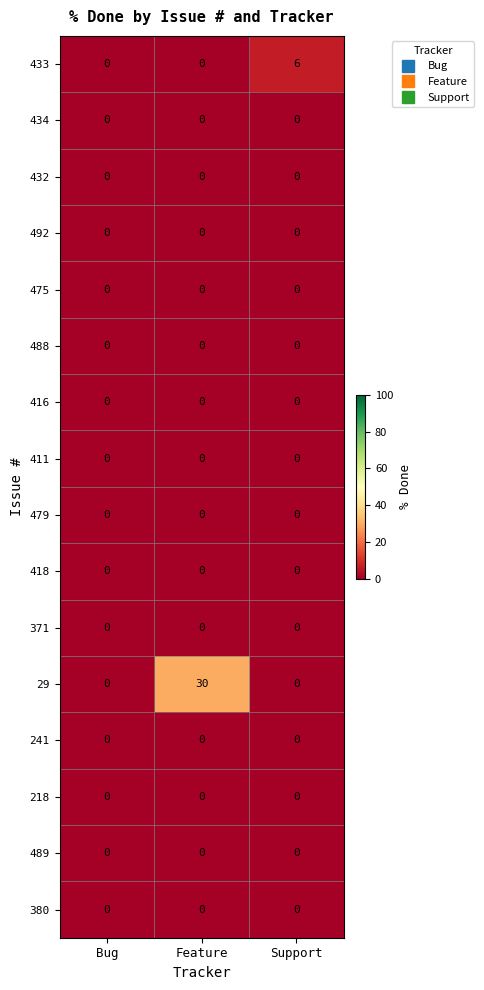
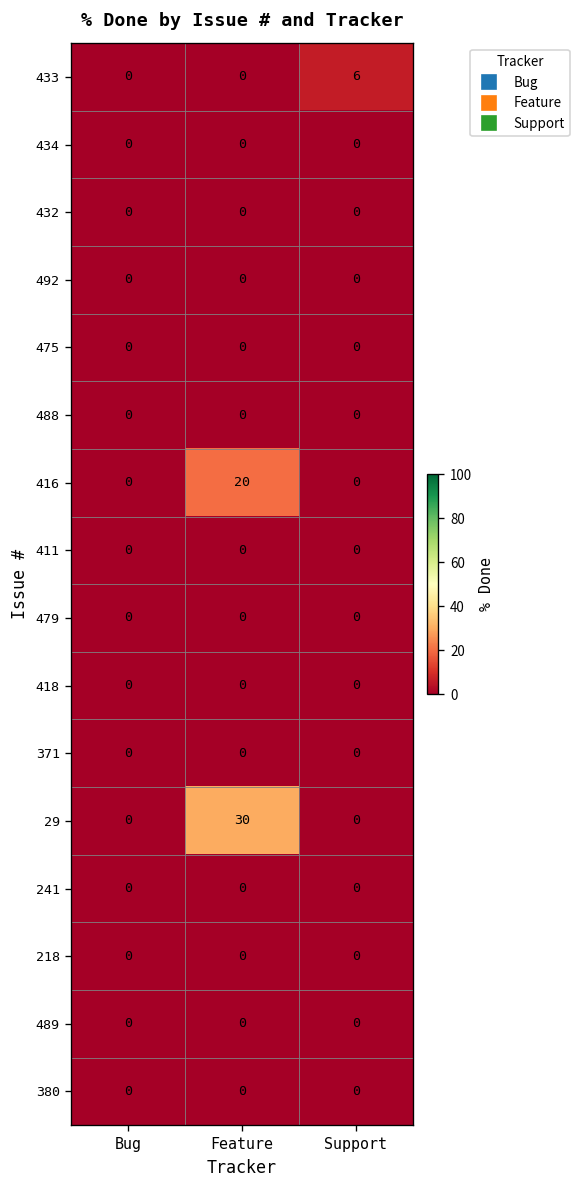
416, Feature: 0 -> 20
